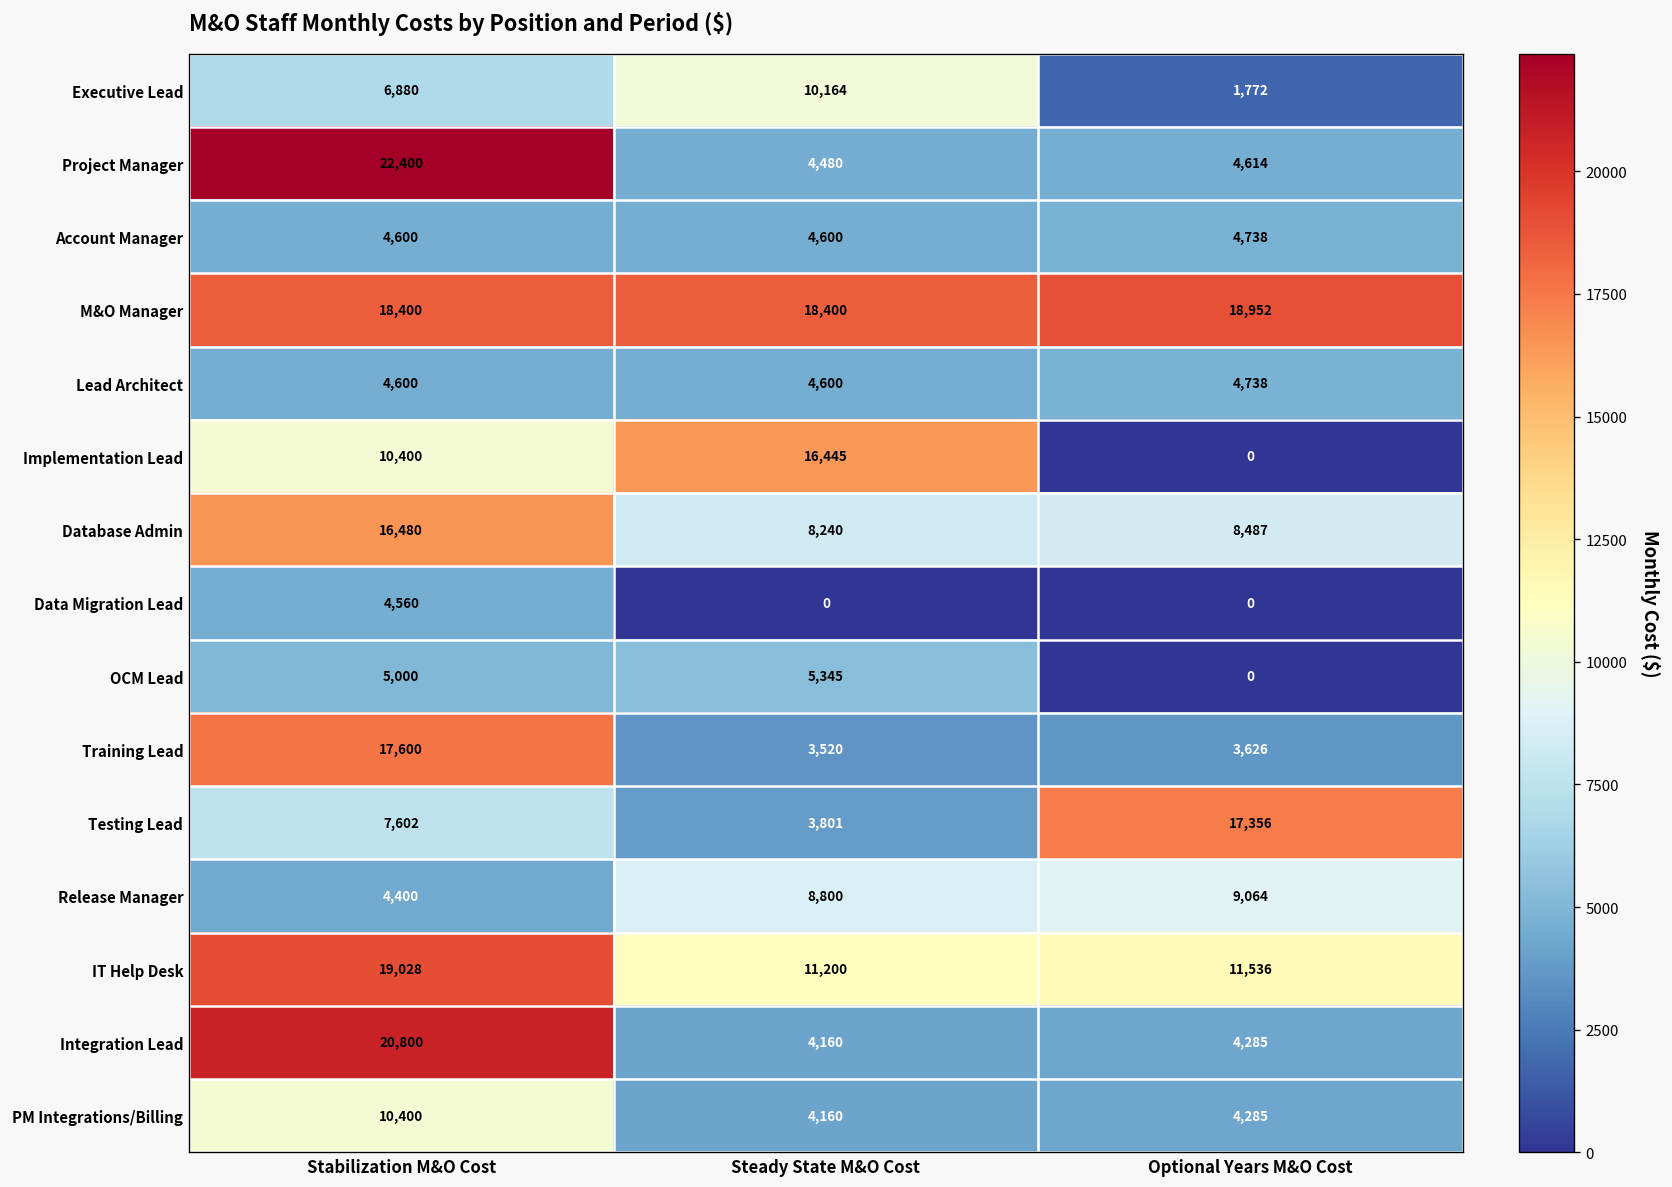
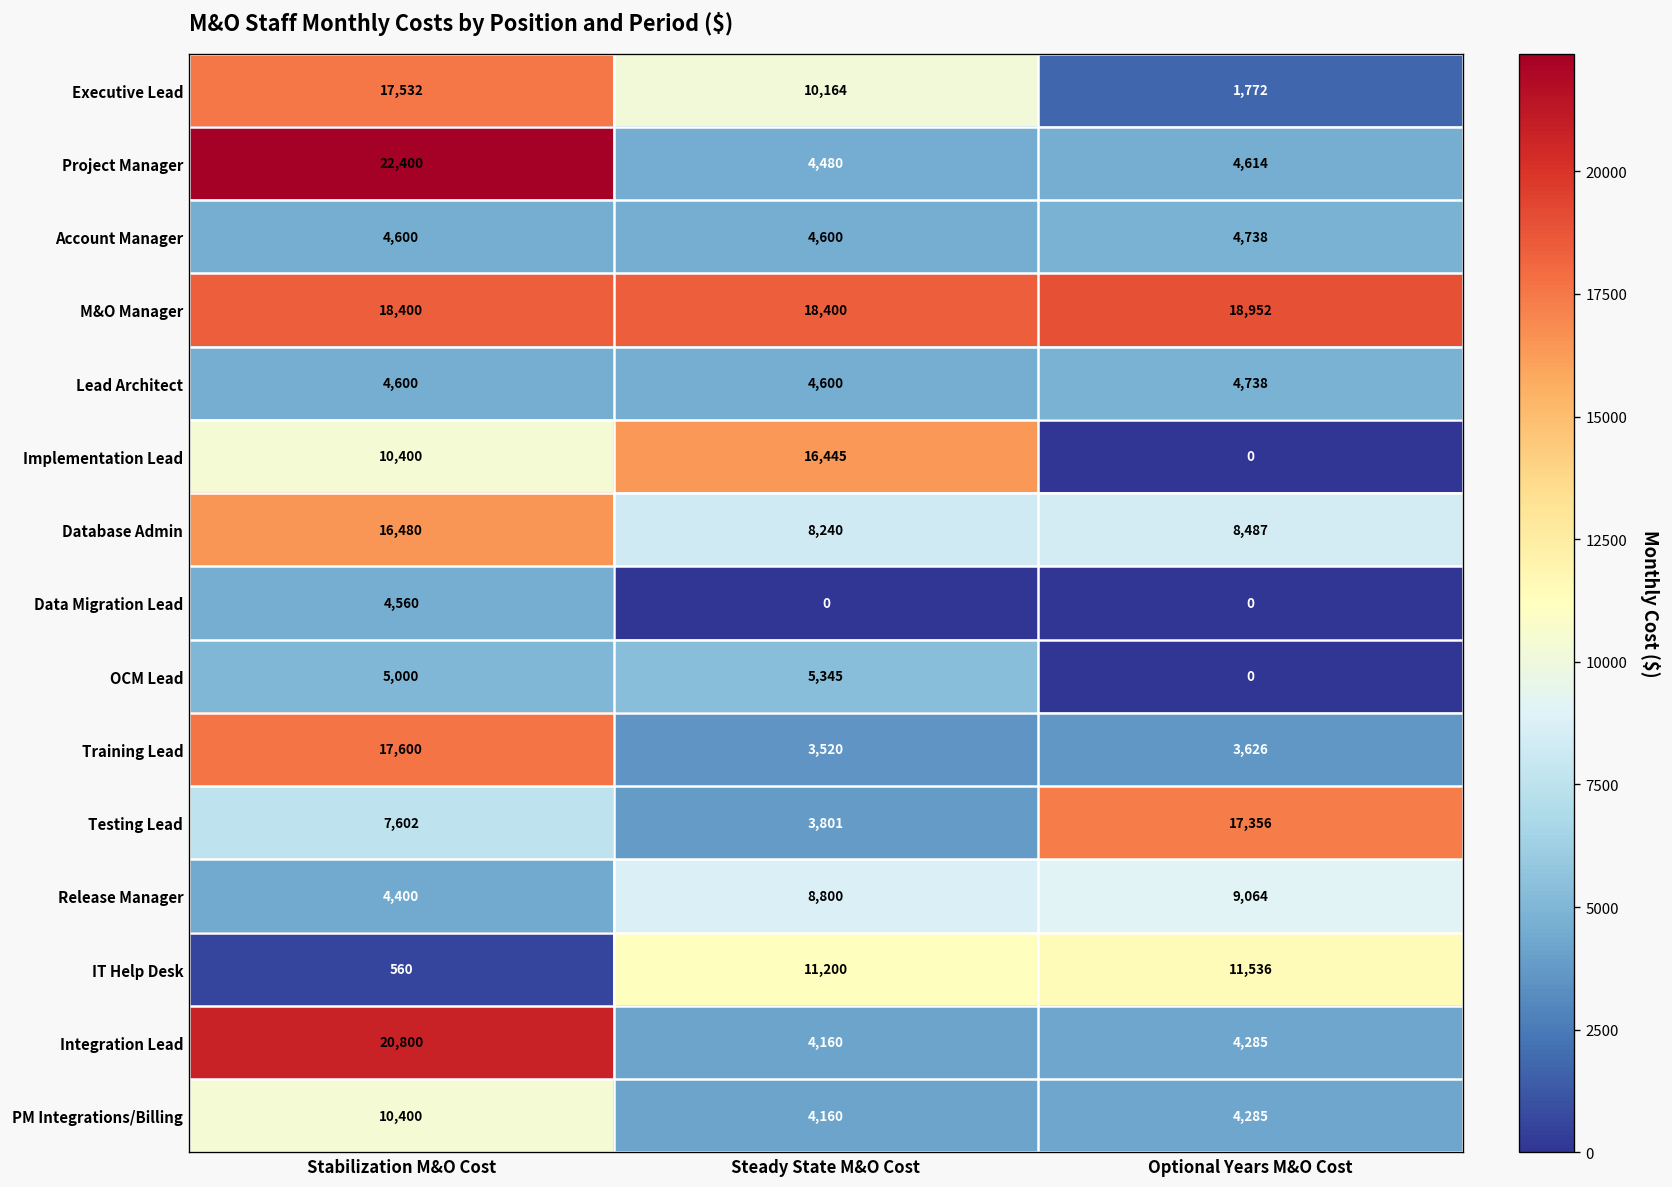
Executive Lead, Stabilization M&O Cost: 6,880 -> 17,532
IT Help Desk, Stabilization M&O Cost: 19,028 -> 560
